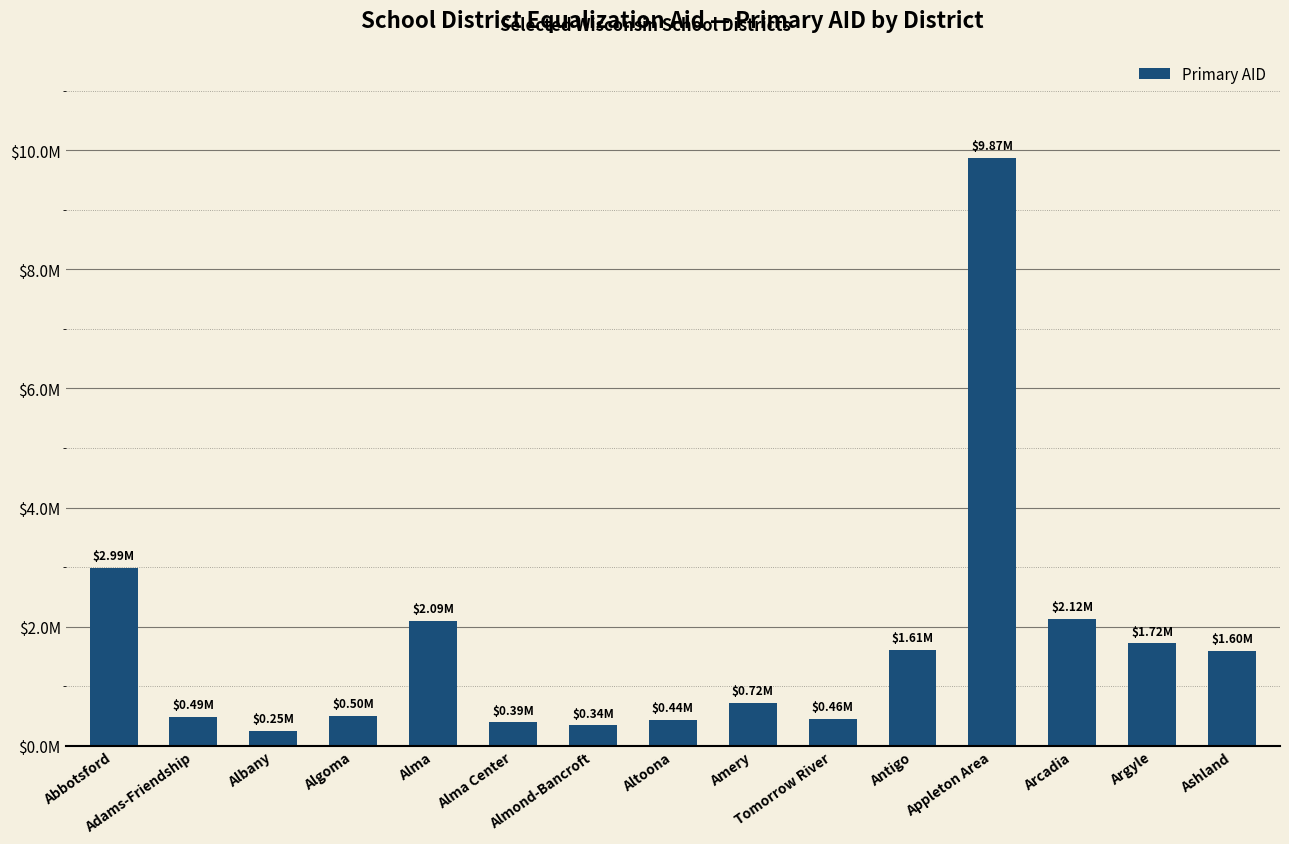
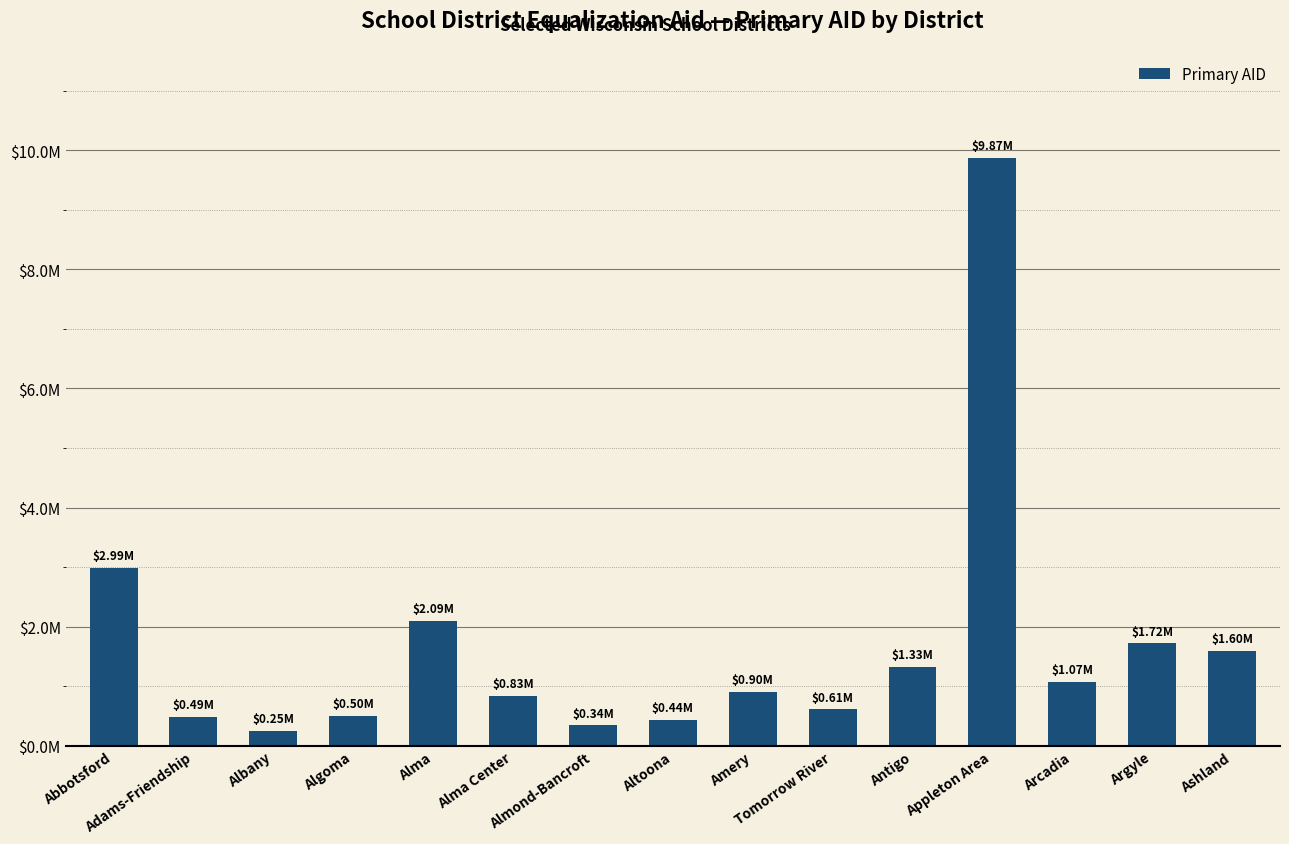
Alma Center: $0.39M -> $0.83M
Amery: $0.72M -> $0.90M
Tomorrow River: $0.46M -> $0.61M
Antigo: $1.61M -> $1.33M
Arcadia: $2.12M -> $1.07M
